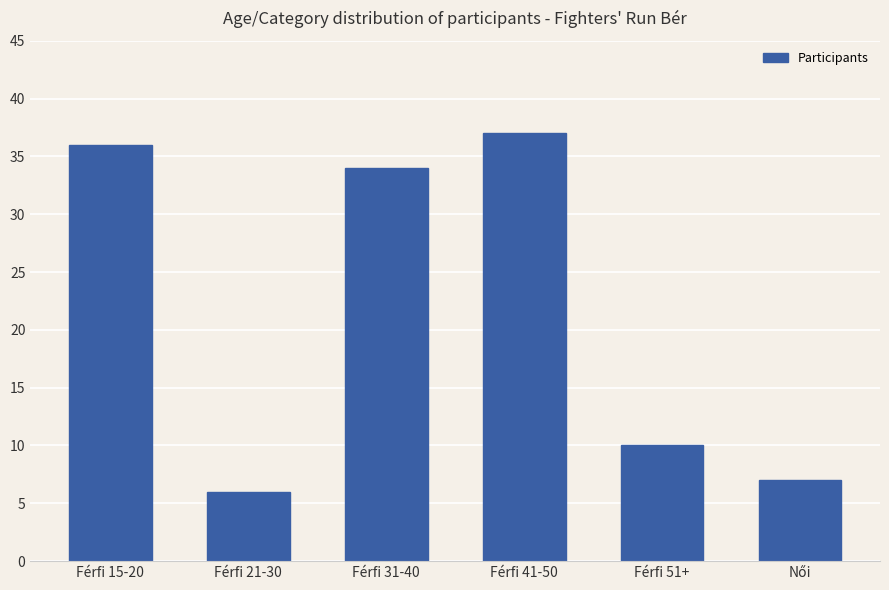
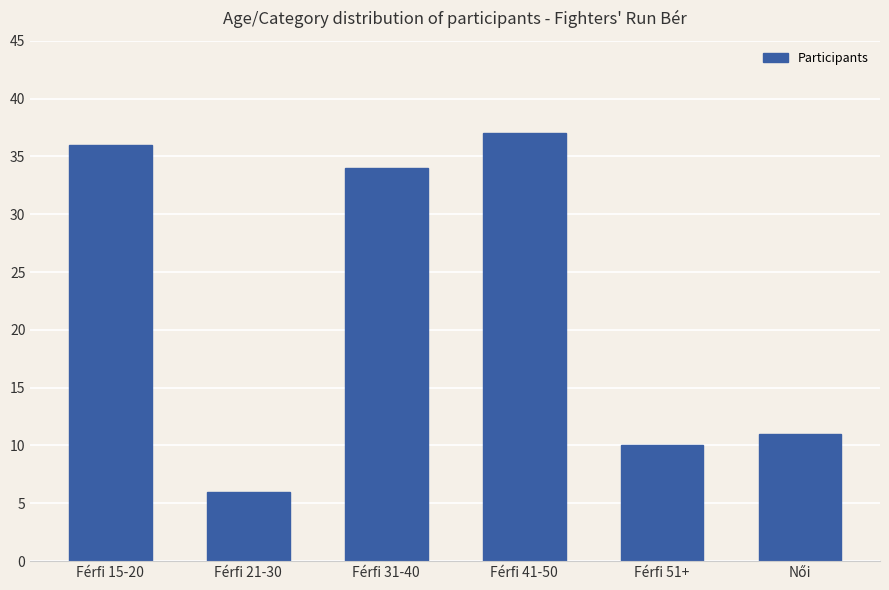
Női: 7 -> 11
